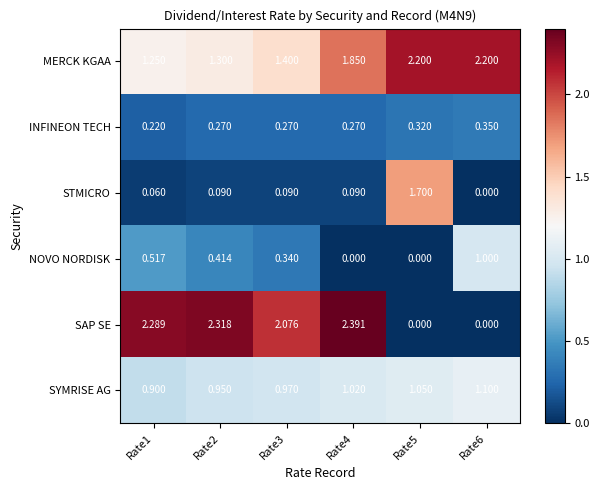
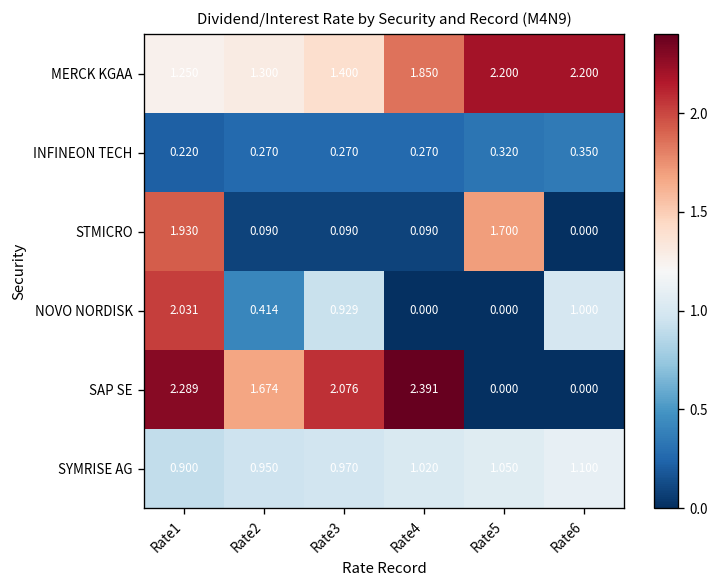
STMICRO, Rate1: 0.060 -> 1.930
NOVO NORDISK, Rate1: 0.517 -> 2.031
NOVO NORDISK, Rate3: 0.340 -> 0.929
SAP SE, Rate2: 2.318 -> 1.674
